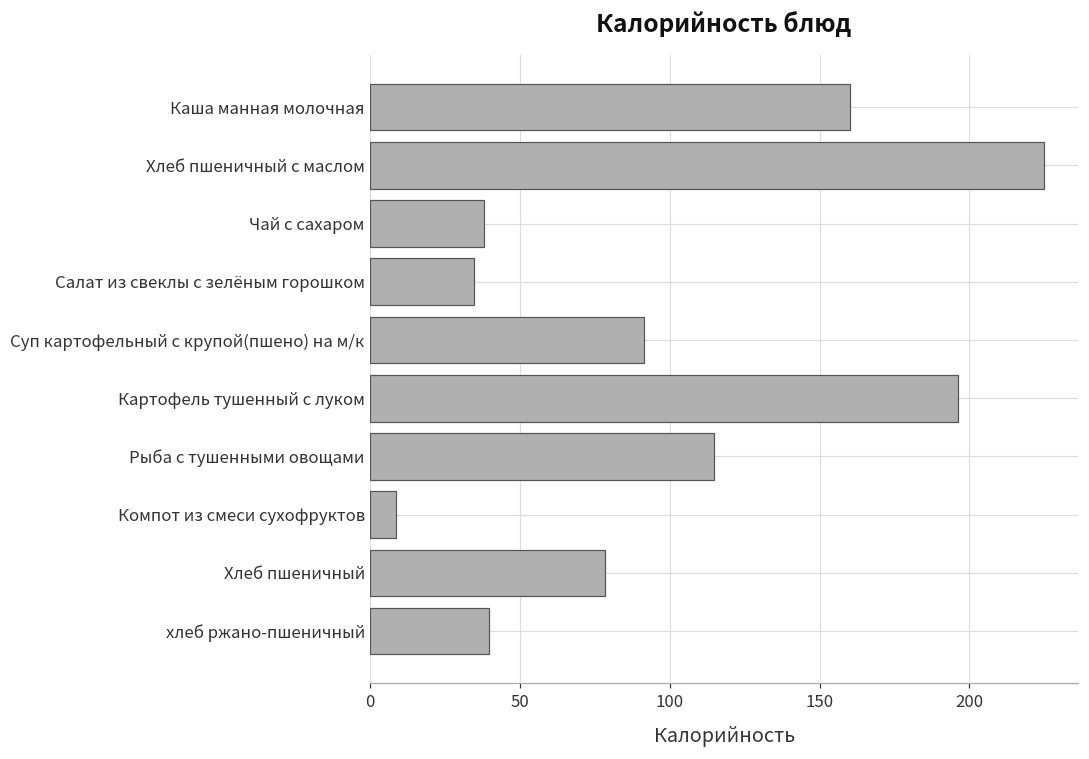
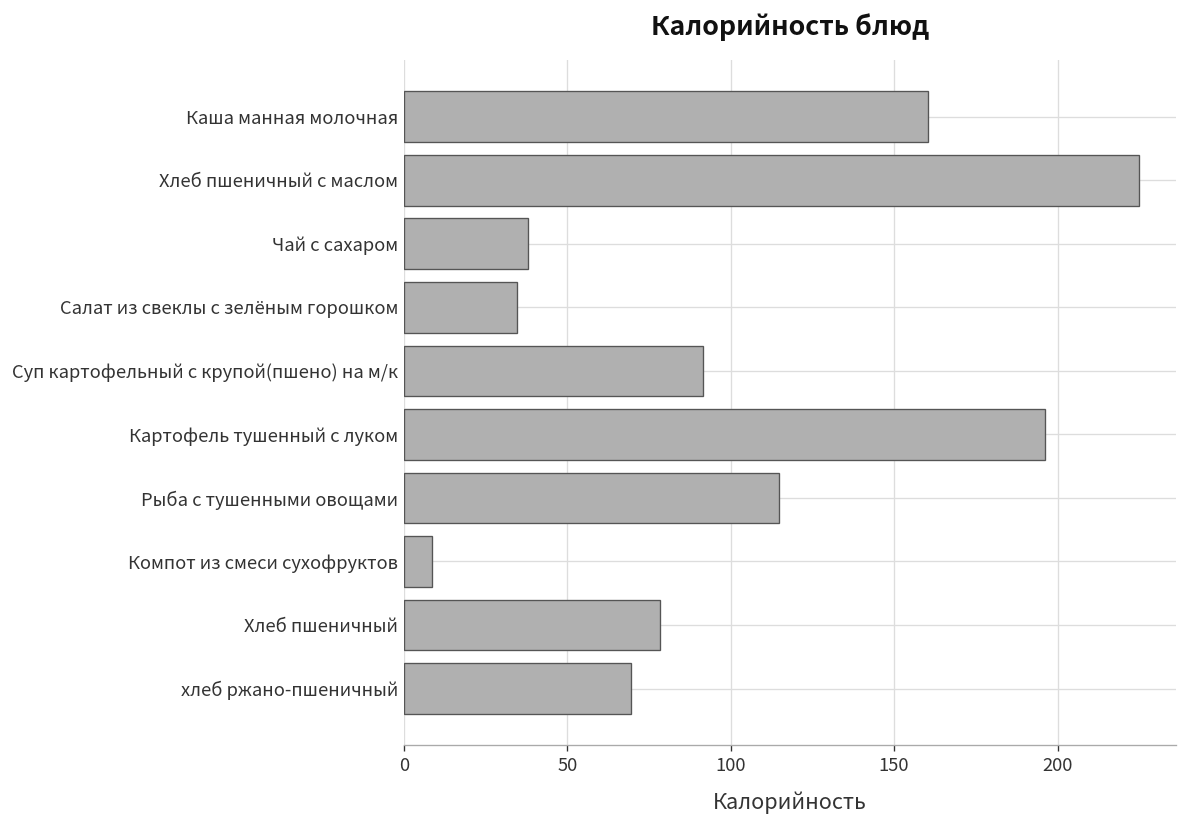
хлеб ржано-пшеничный: 40 -> 70
